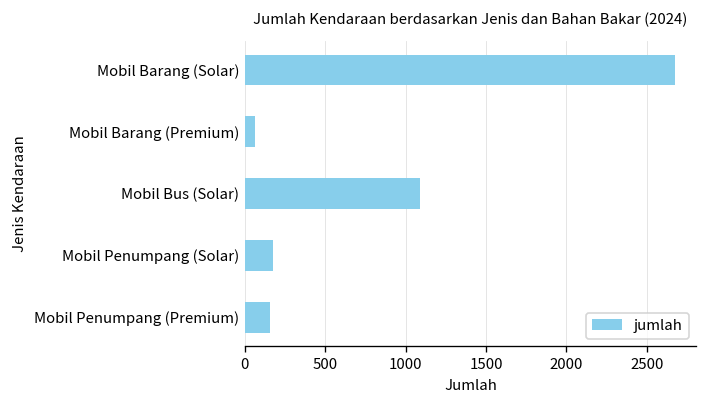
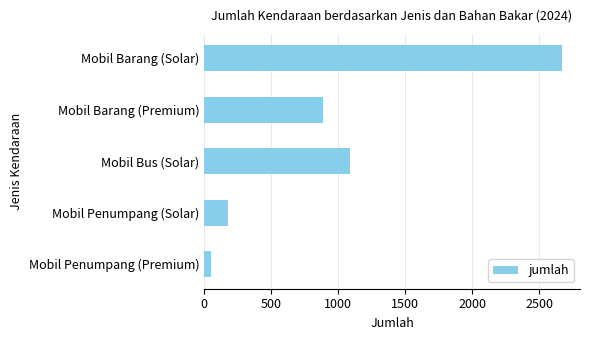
Mobil Barang (Premium): 70 -> 890
Mobil Penumpang (Premium): 150 -> 50
